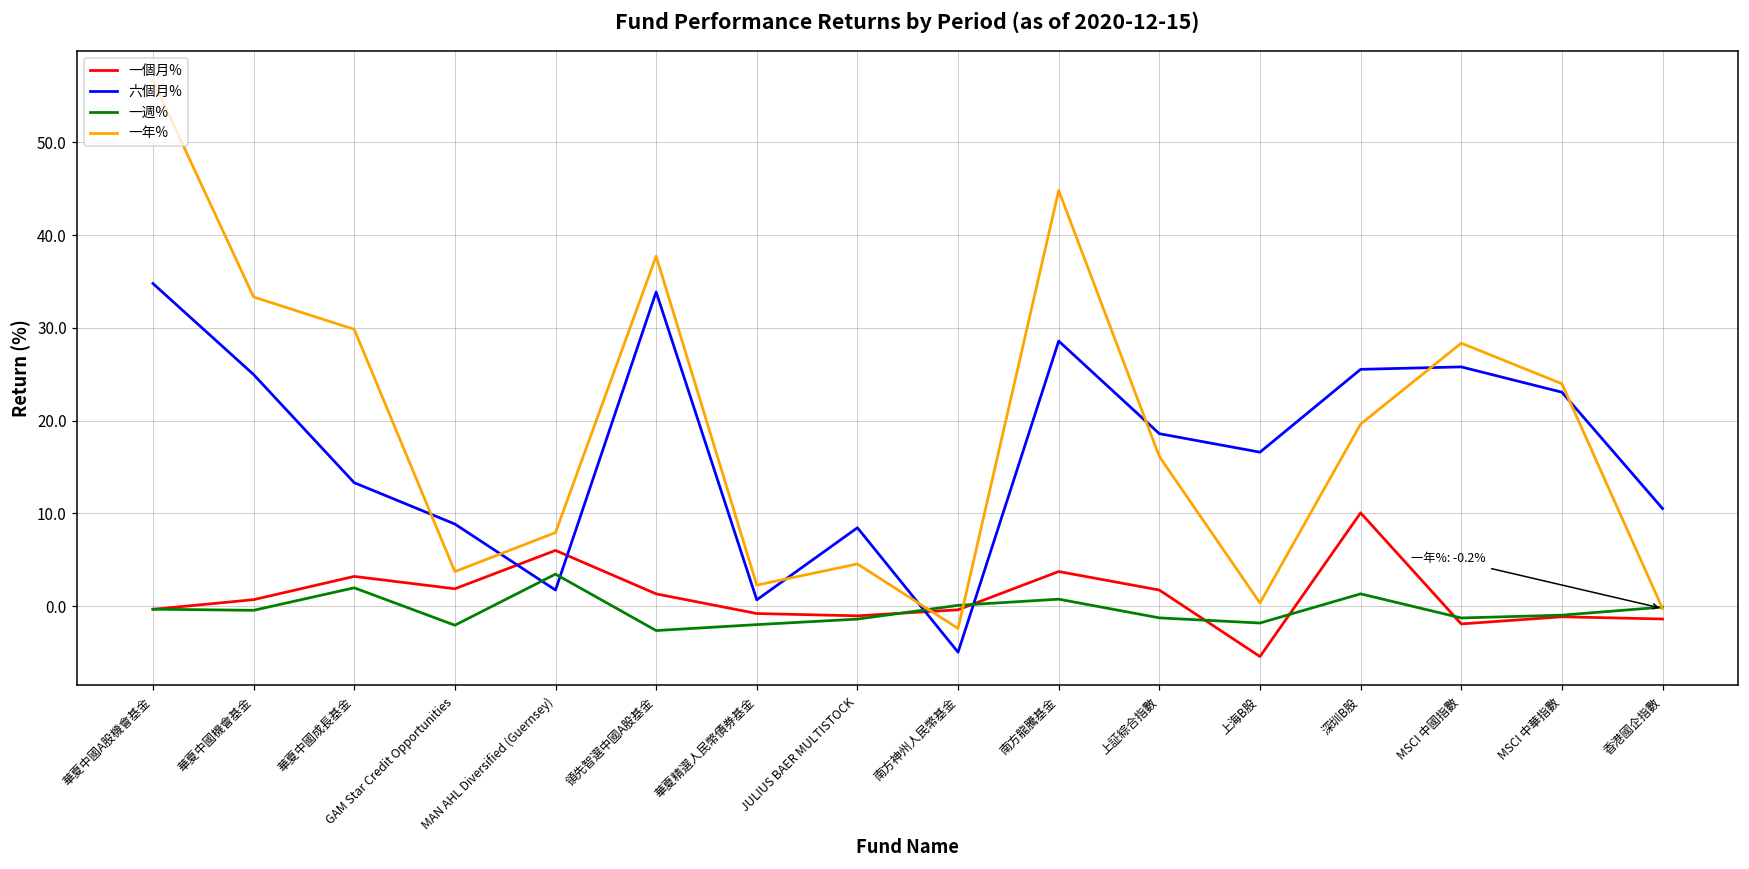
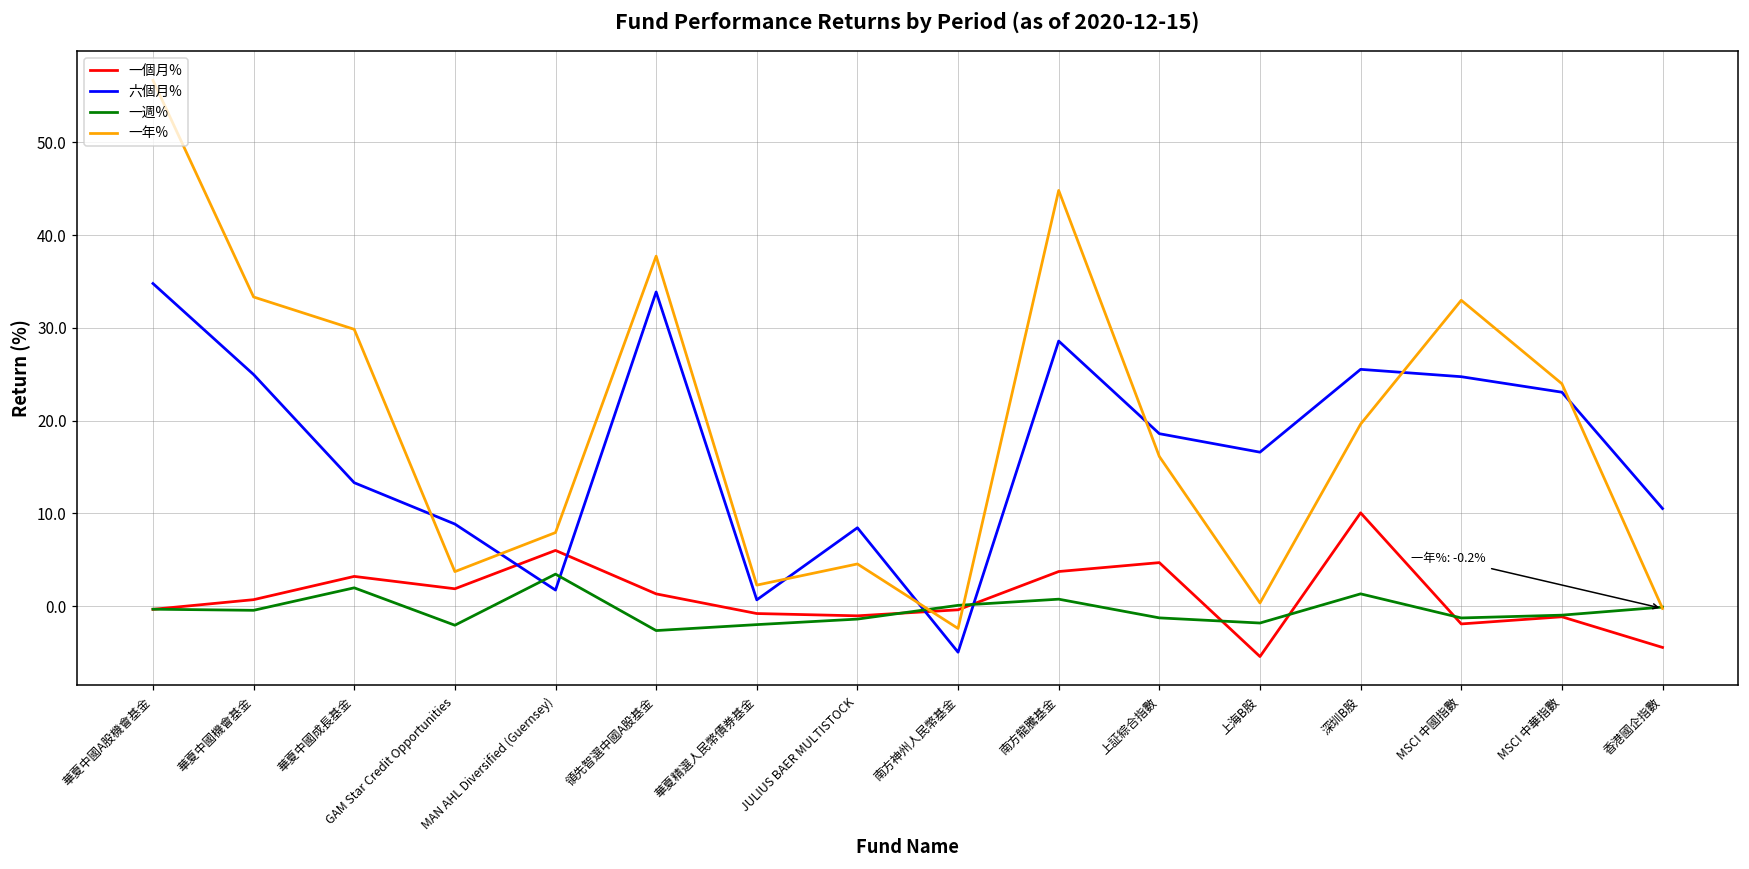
一個月%, 上証綜合指數: 2 -> 5
六個月%, MSCI 中國指數: 26 -> 25
一年%, MSCI 中國指數: 28 -> 33
一個月%, 香港國企指數: -1 -> -4
